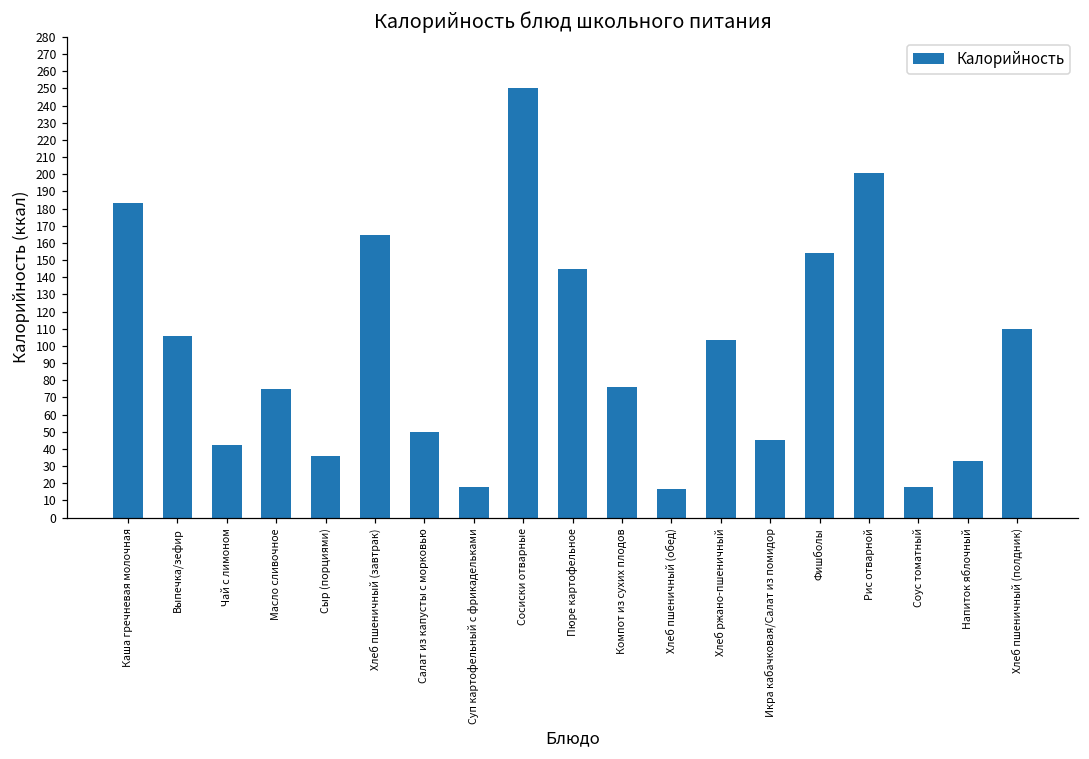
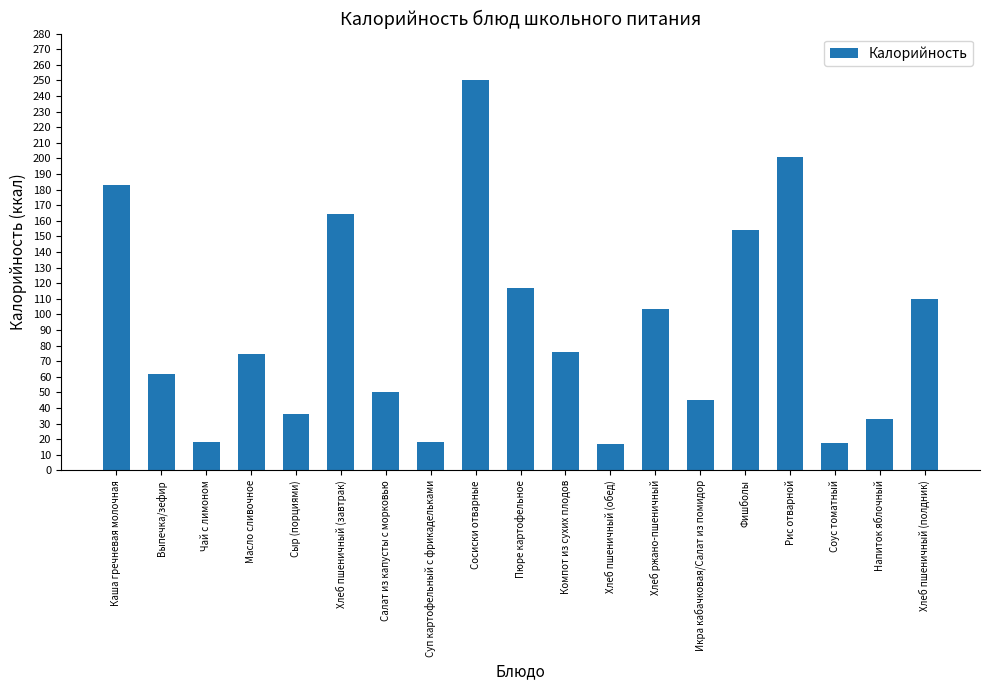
Выпечка/зефир: 106 -> 62
Чай с лимоном: 42 -> 18
Пюре картофельное: 145 -> 117
